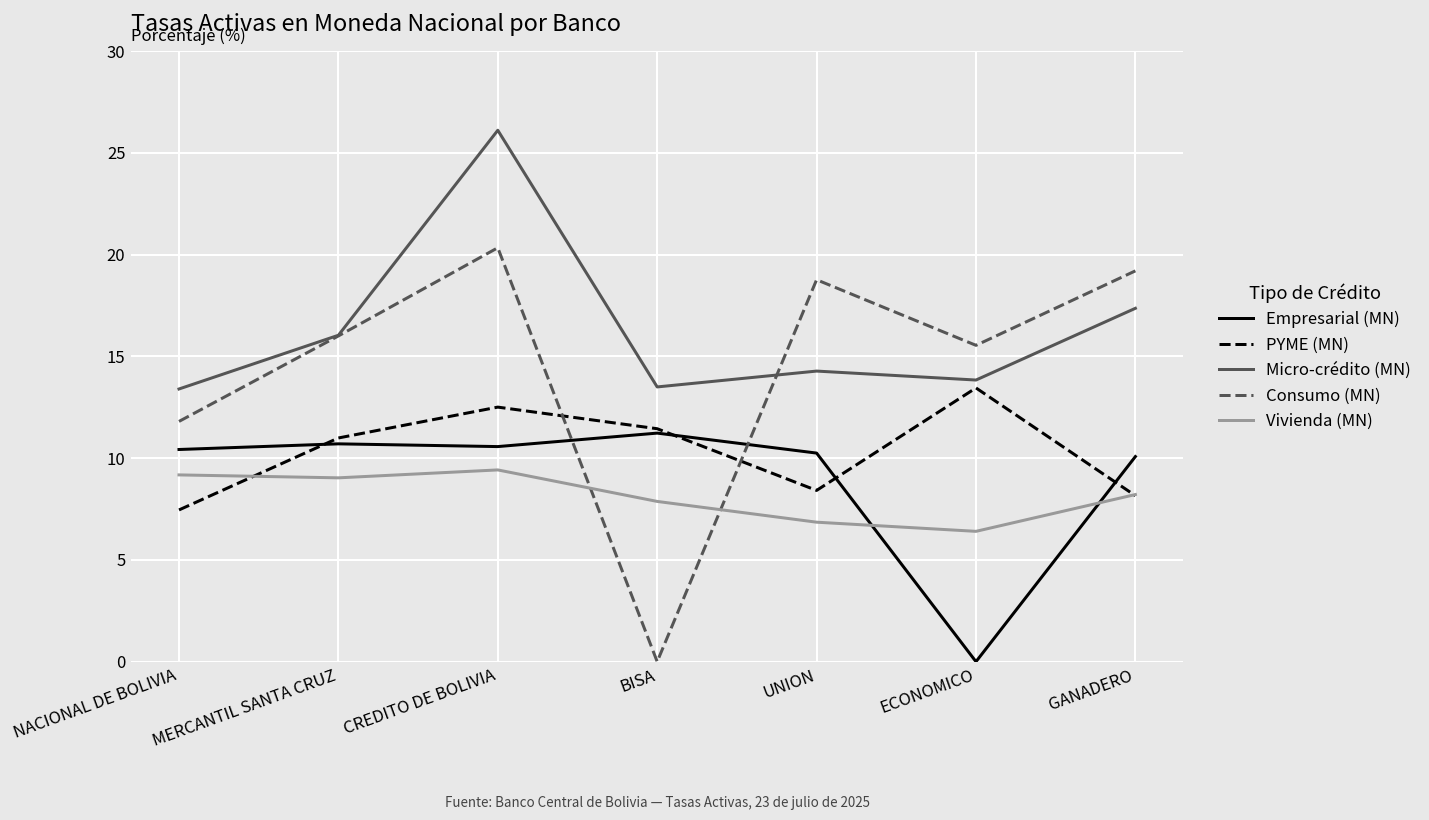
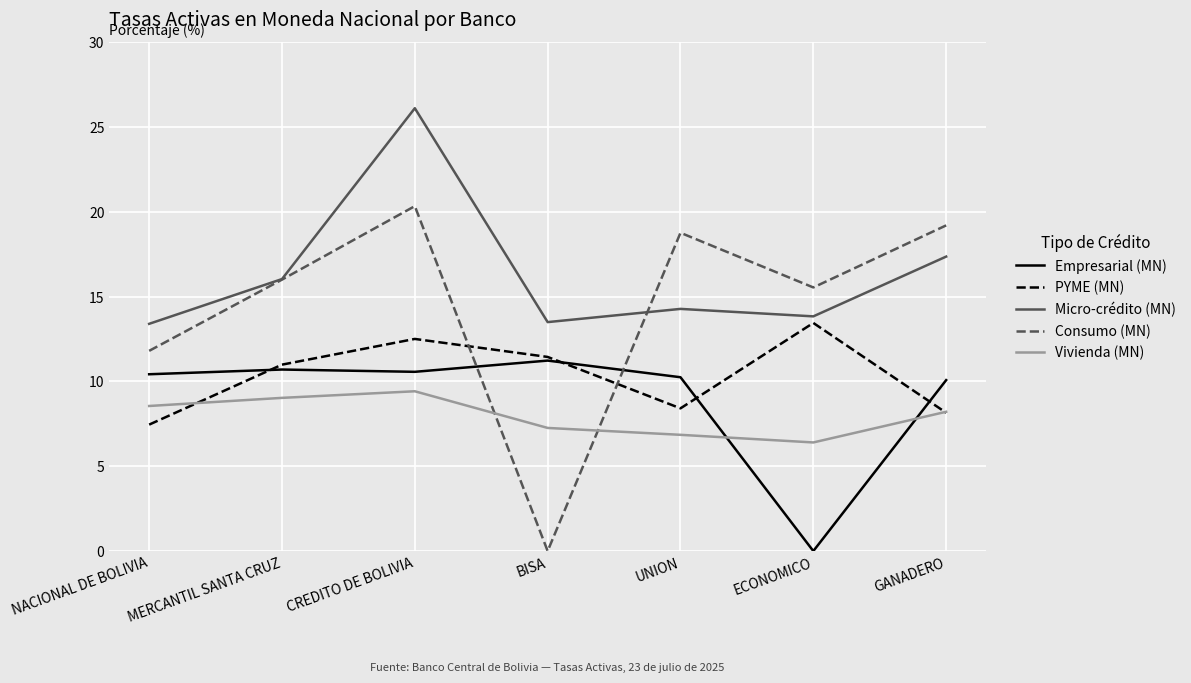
Vivienda (MN), NACIONAL DE BOLIVIA: 9.2 -> 8.6
Vivienda (MN), BISA: 7.9 -> 7.3
